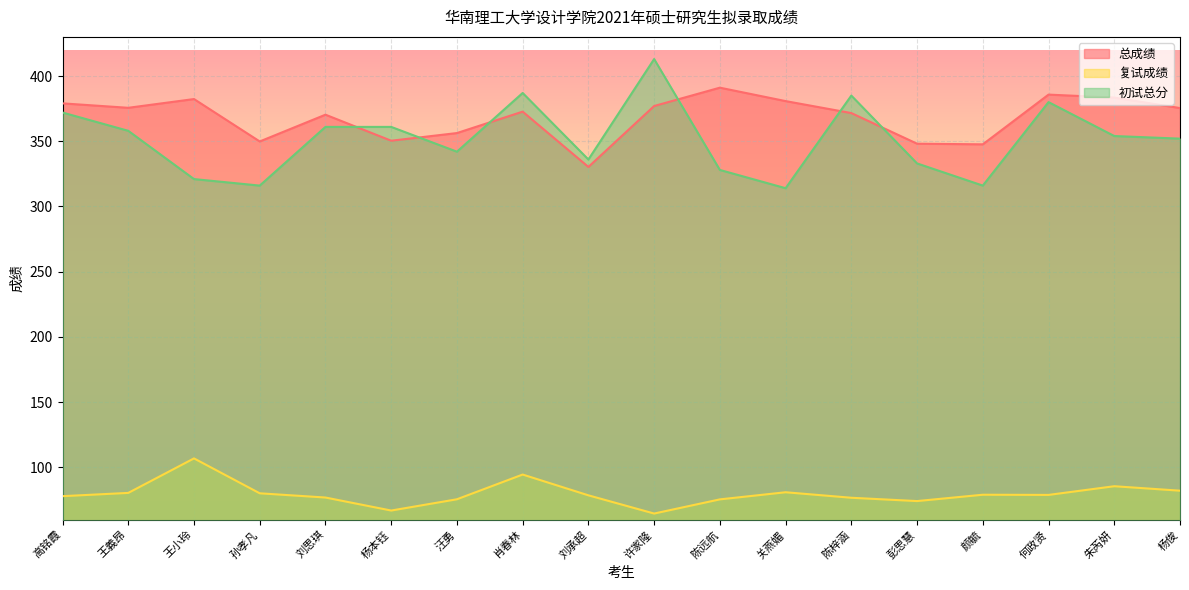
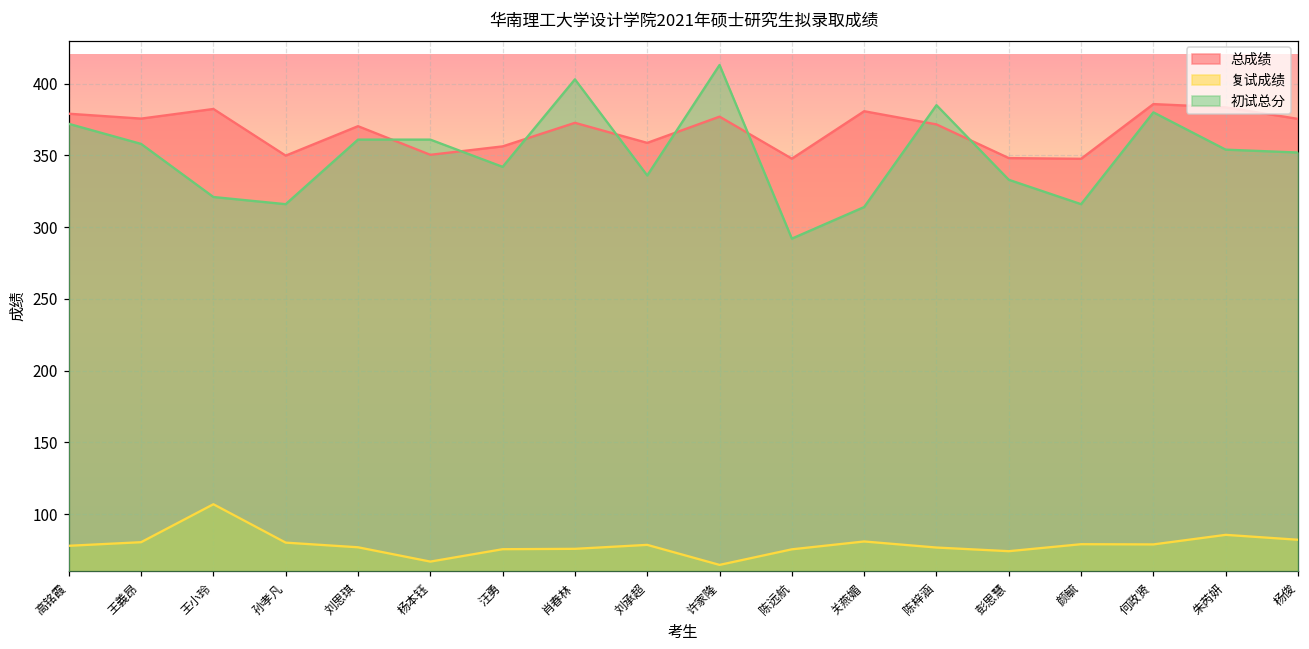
复试成绩, 肖春林: 95 -> 76
初试总分, 肖春林: 387 -> 403
总成绩, 刘承超: 330 -> 359
总成绩, 陈远航: 391 -> 348
初试总分, 陈远航: 328 -> 292
